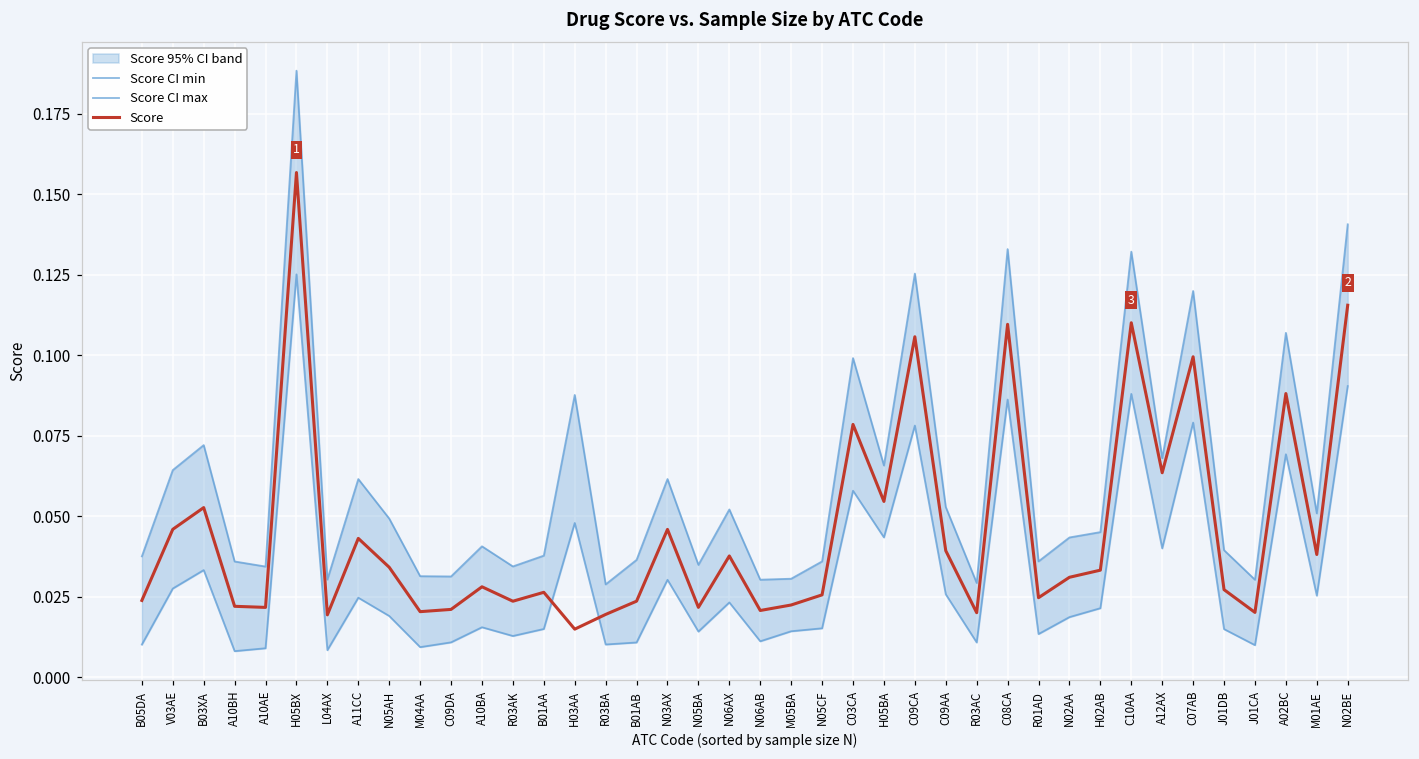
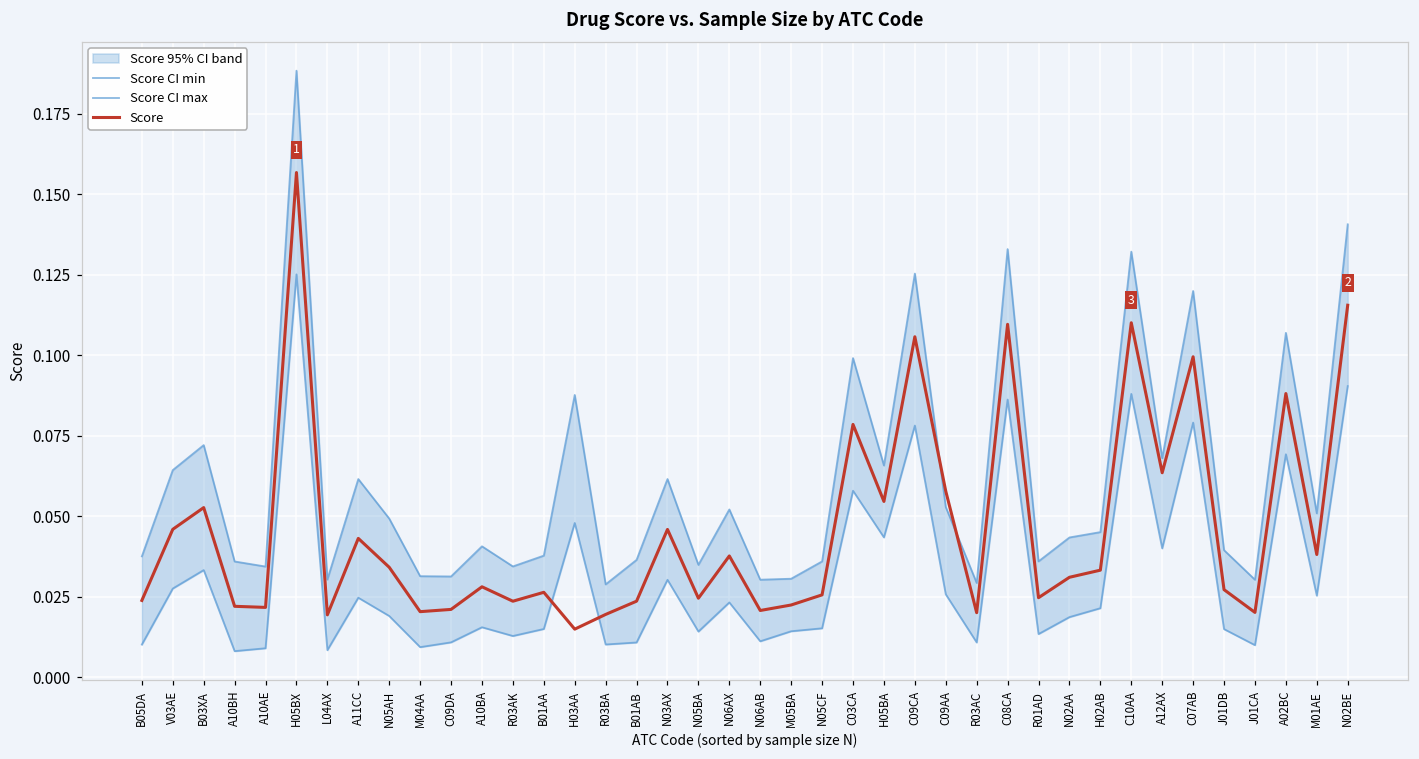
Score, N05BA: 0.022 -> 0.025
Score, C09AA: 0.039 -> 0.058
